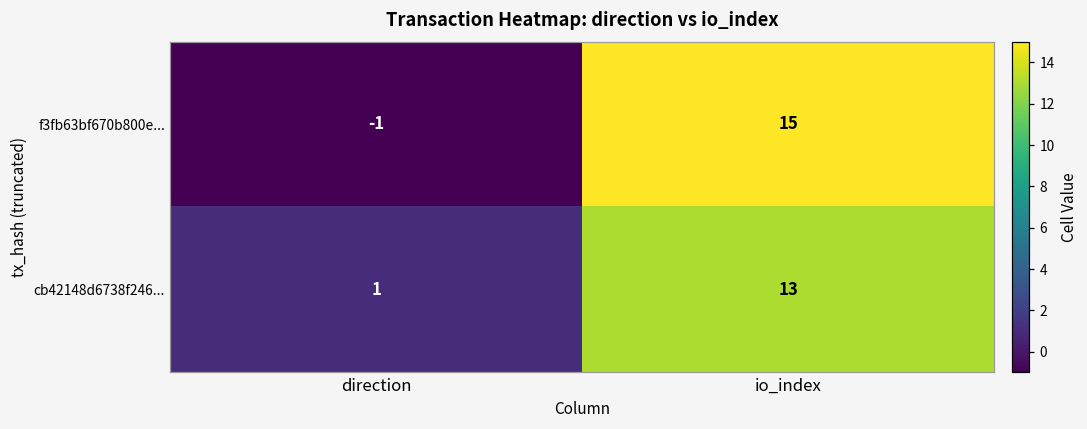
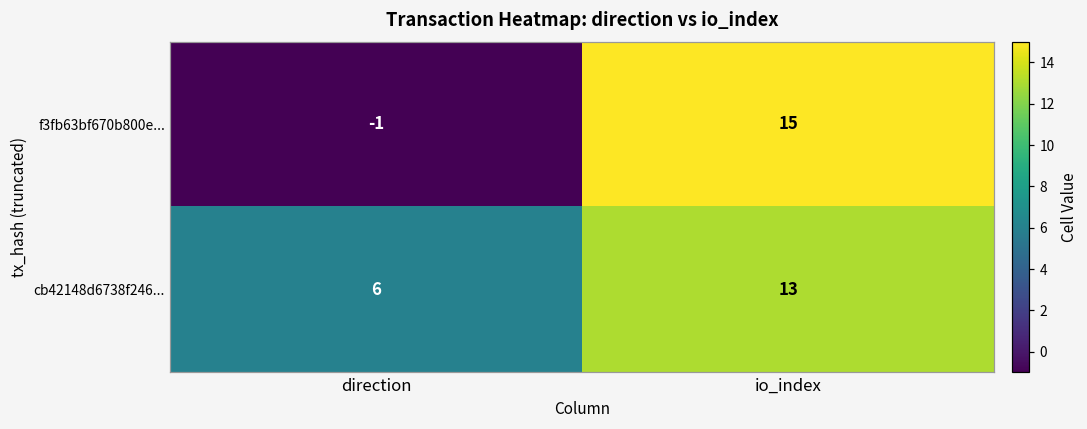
cb42148d6738f246..., direction: 1 -> 6
